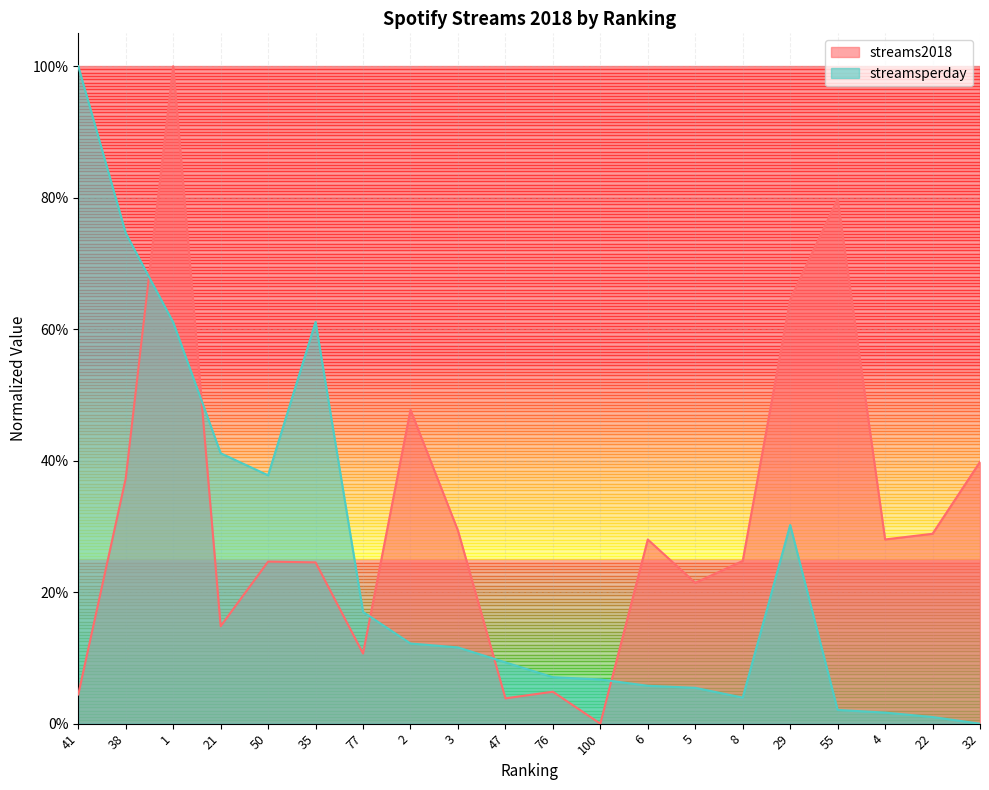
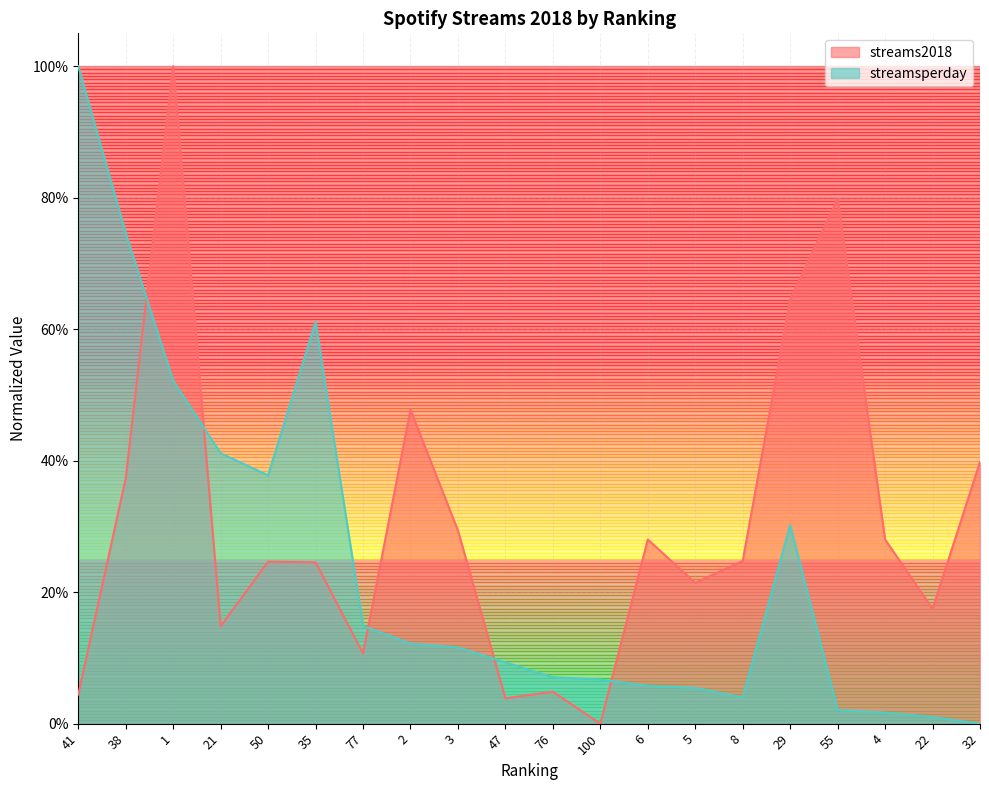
streamsperday, 1: 61% -> 52%
streamsperday, 77: 17% -> 15%
streams2018, 22: 29% -> 17%
